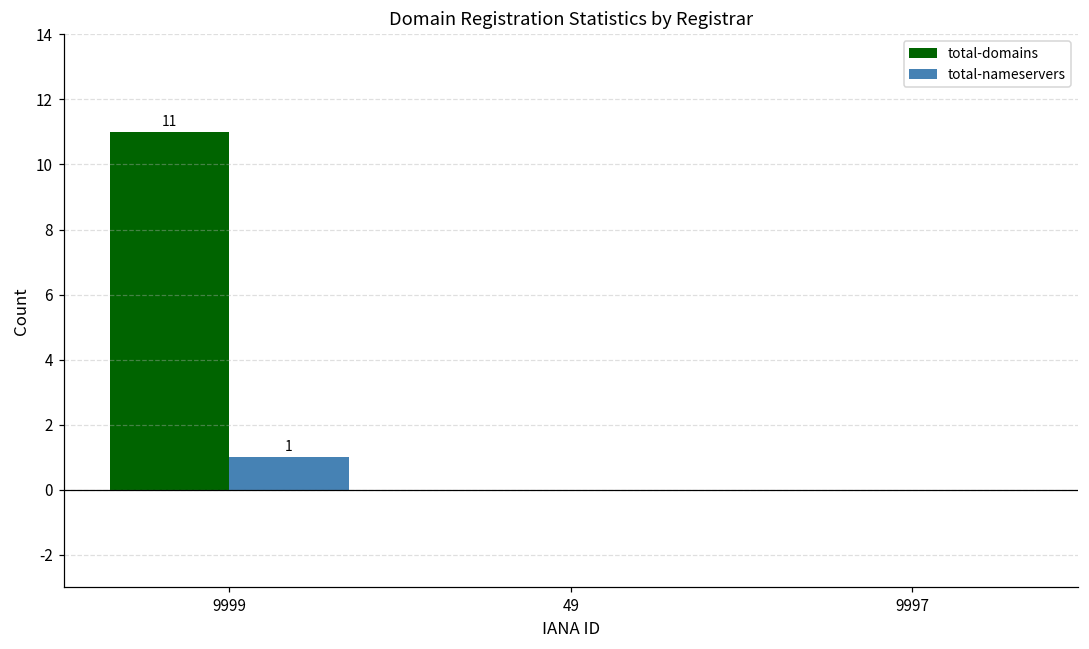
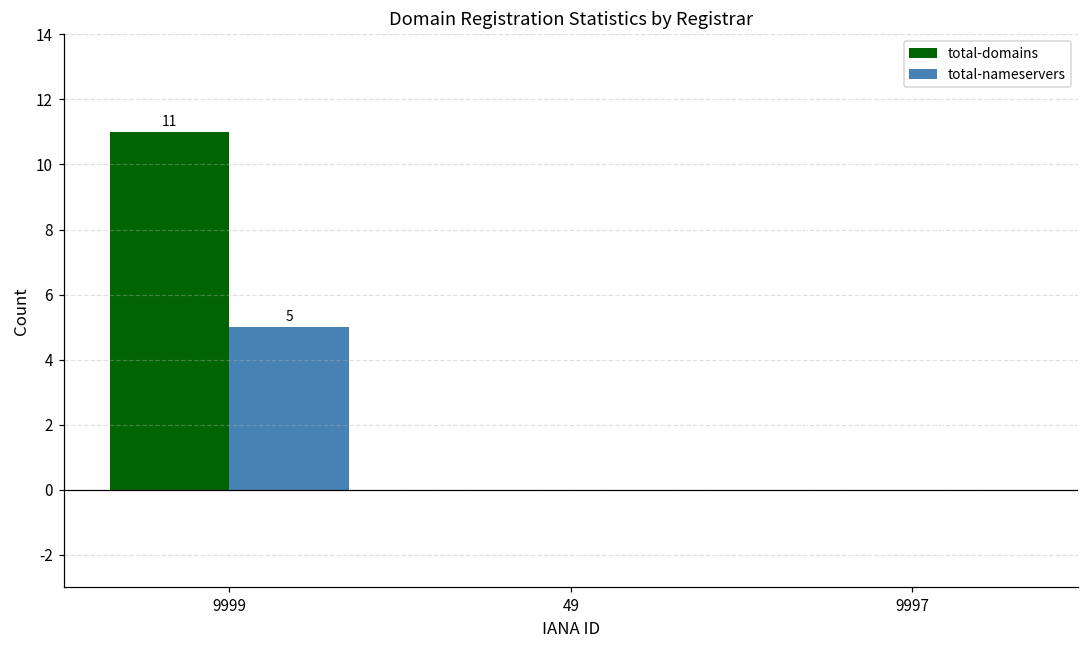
total-nameservers, 9999: 1 -> 5
